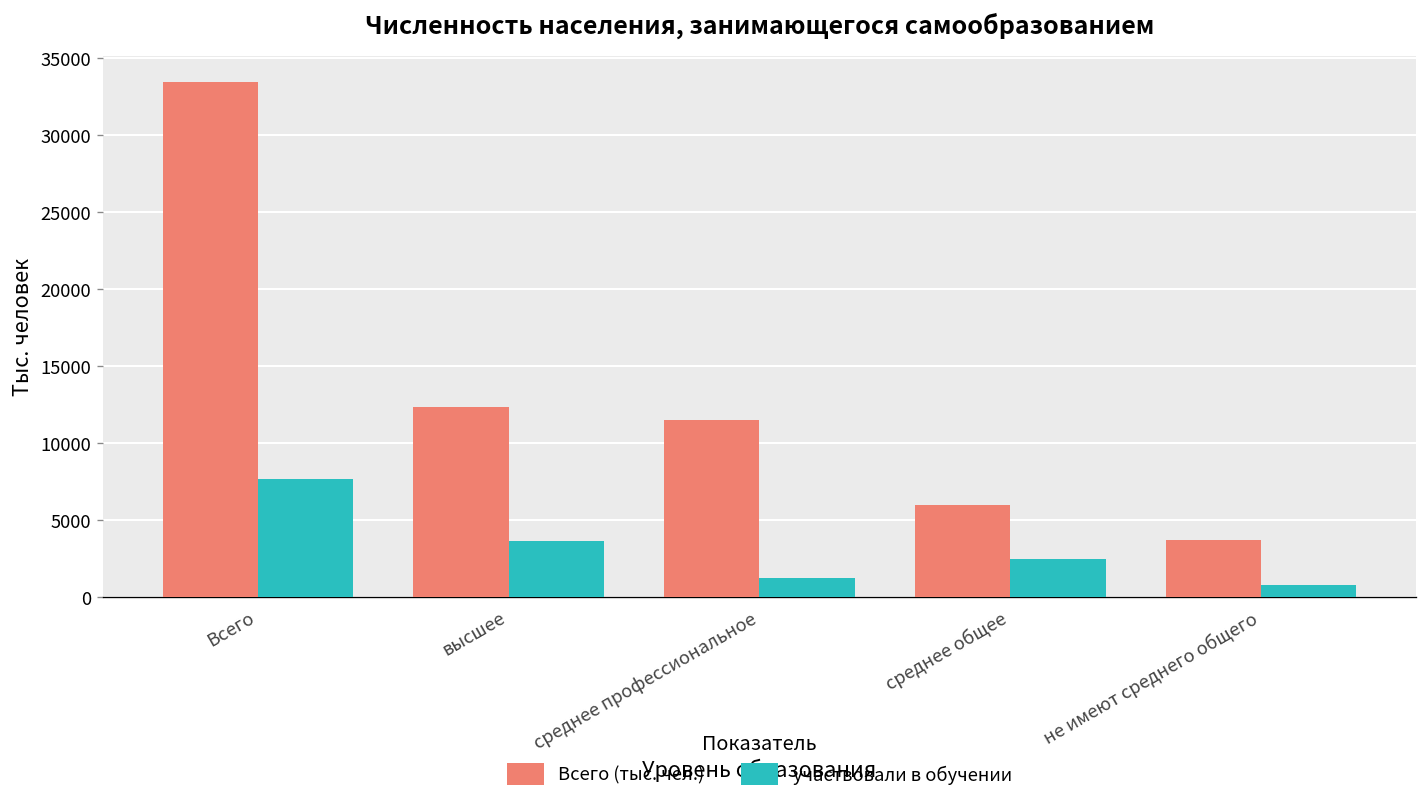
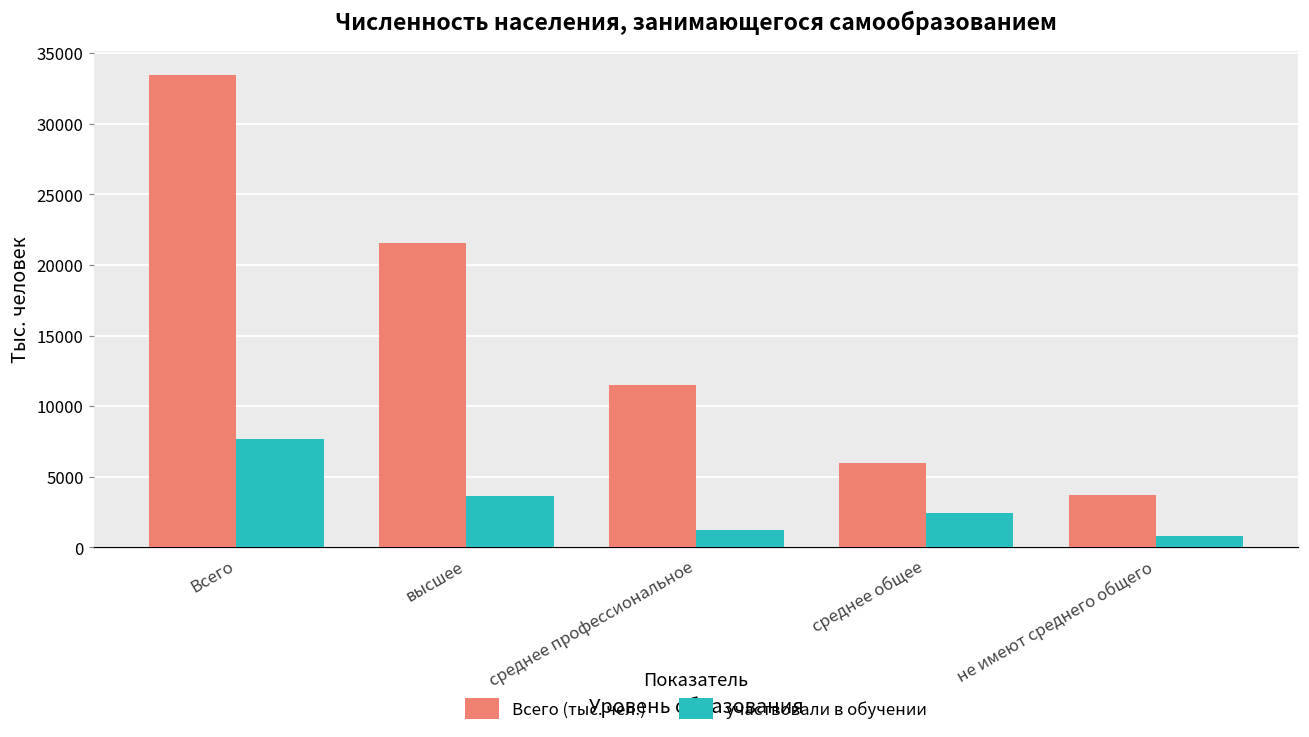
Всего (тыс. чел.), высшее: 12300 -> 21600
